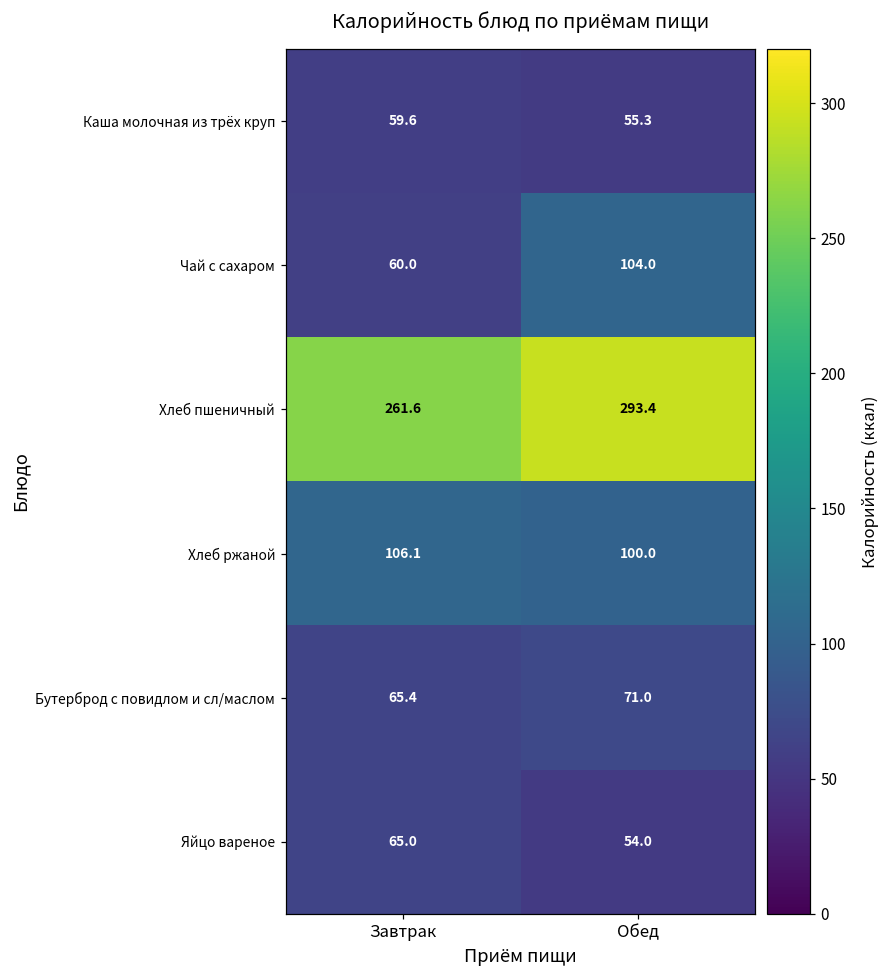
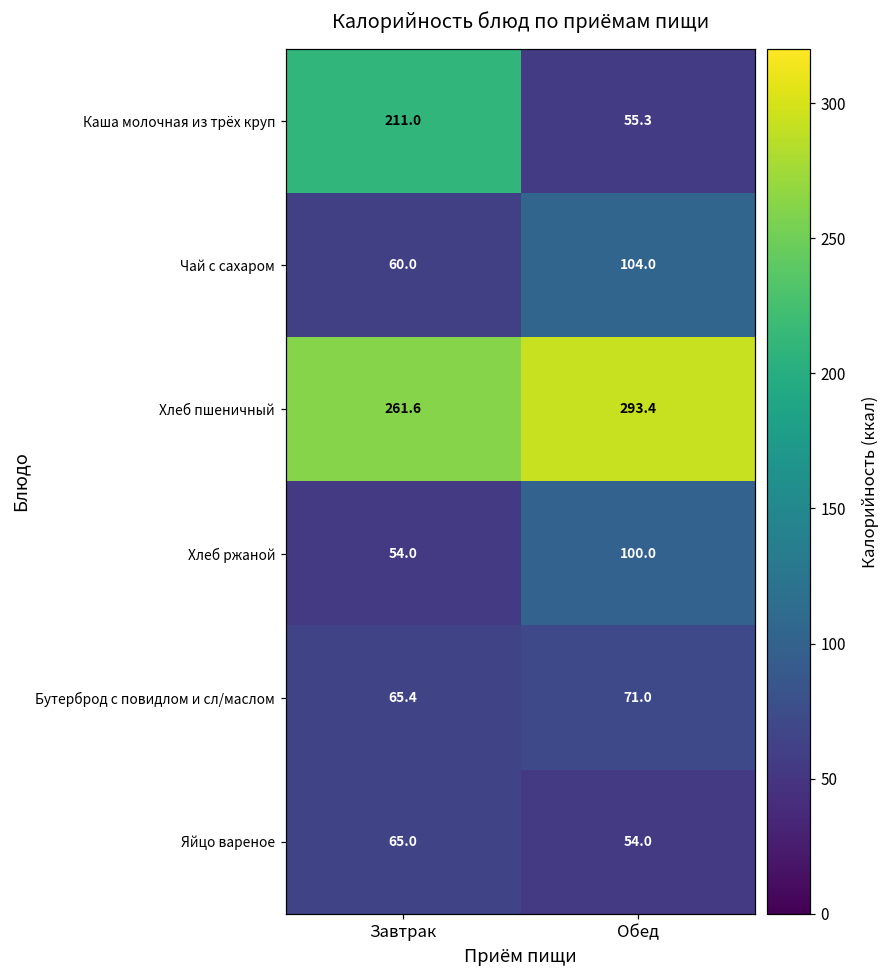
Каша молочная из трёх круп, Завтрак: 59.6 -> 211.0
Хлеб ржаной, Завтрак: 106.1 -> 54.0
